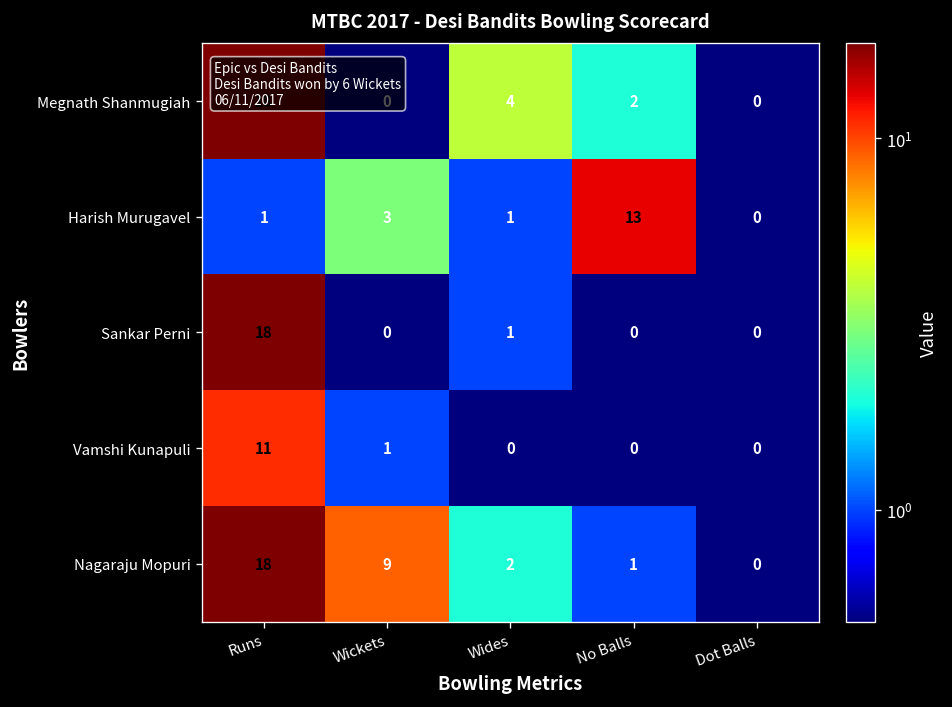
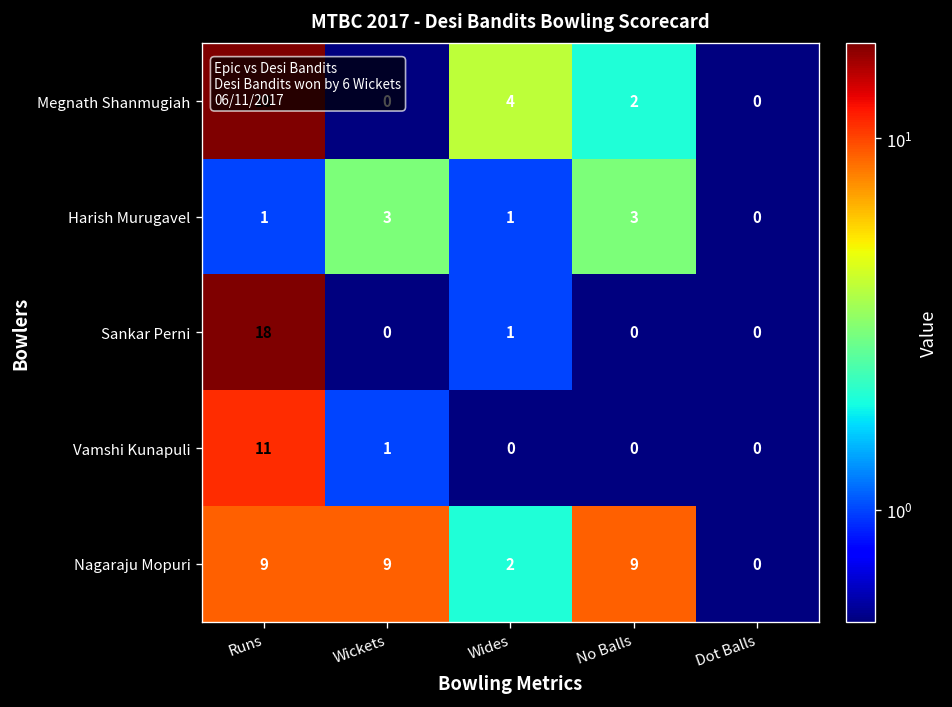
Harish Murugavel, No Balls: 13 -> 3
Nagaraju Mopuri, Runs: 18 -> 9
Nagaraju Mopuri, No Balls: 1 -> 9
